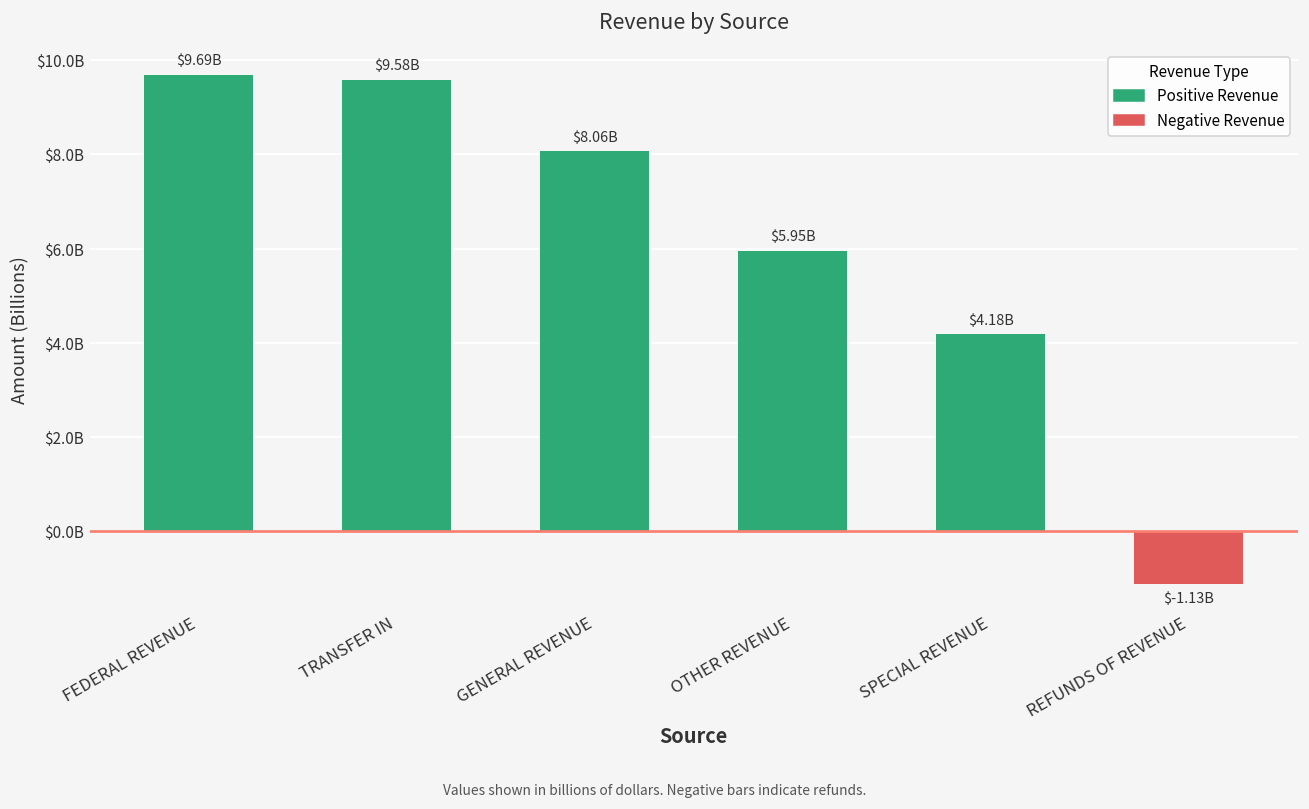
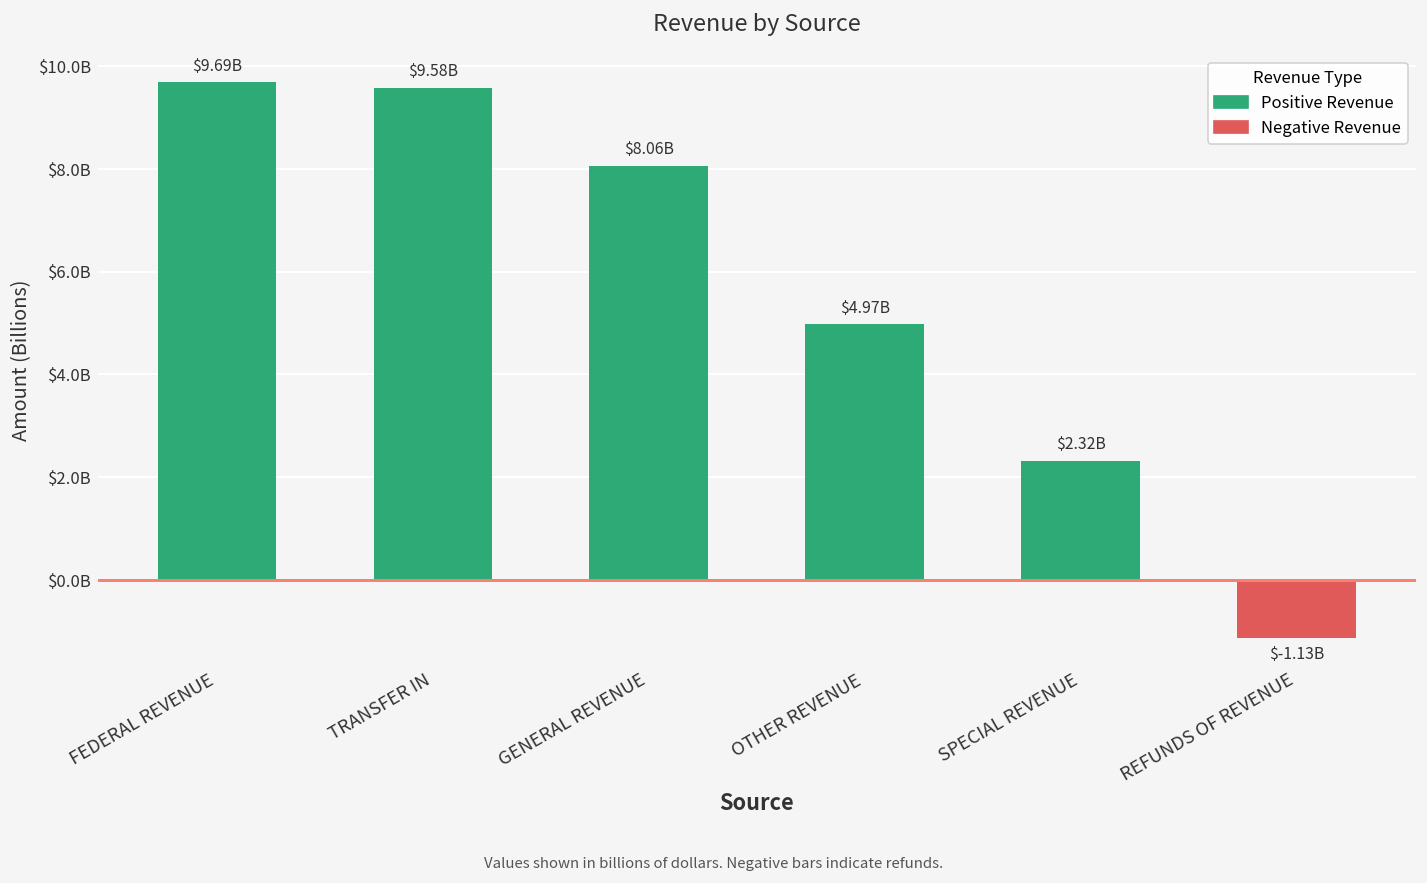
OTHER REVENUE: $5.95B -> $4.97B
SPECIAL REVENUE: $4.18B -> $2.32B
